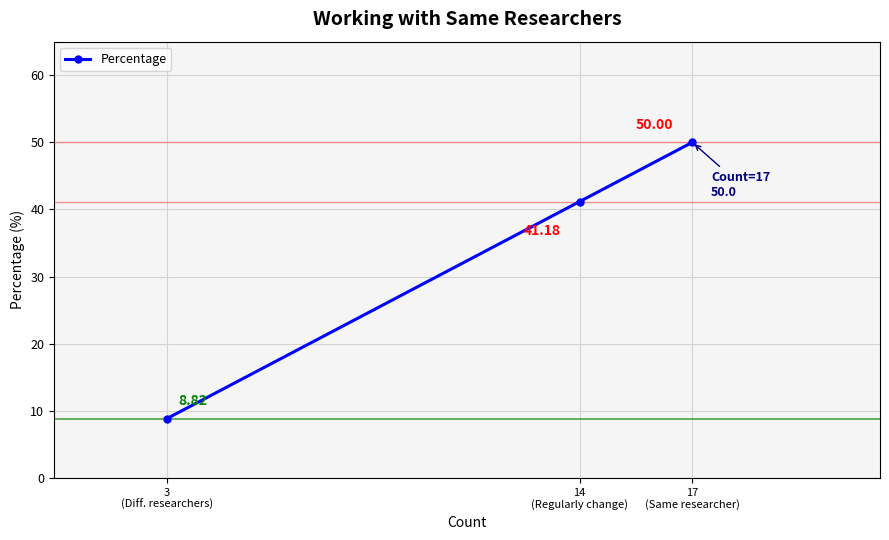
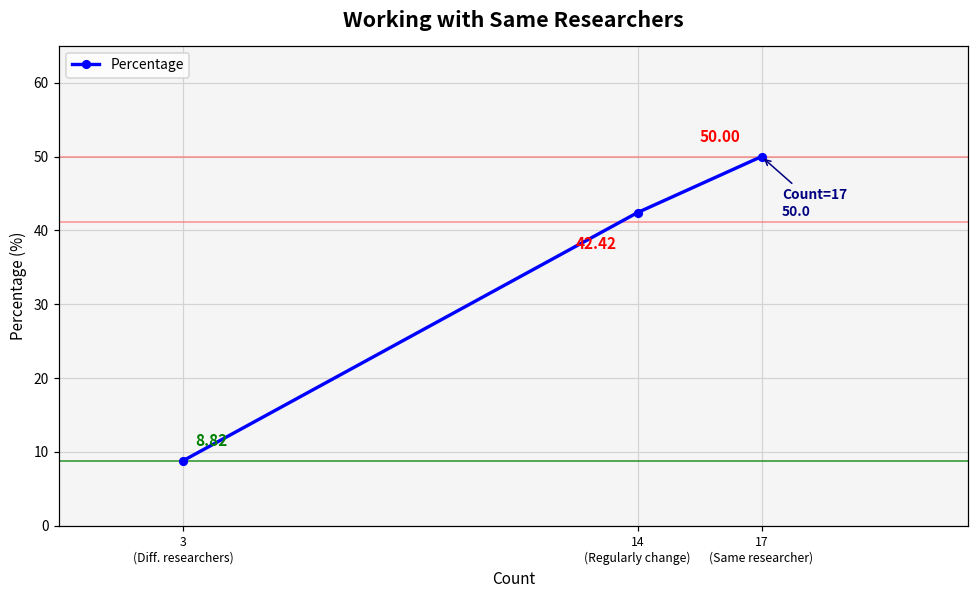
14 (Regularly change): 41.18 -> 42.42
